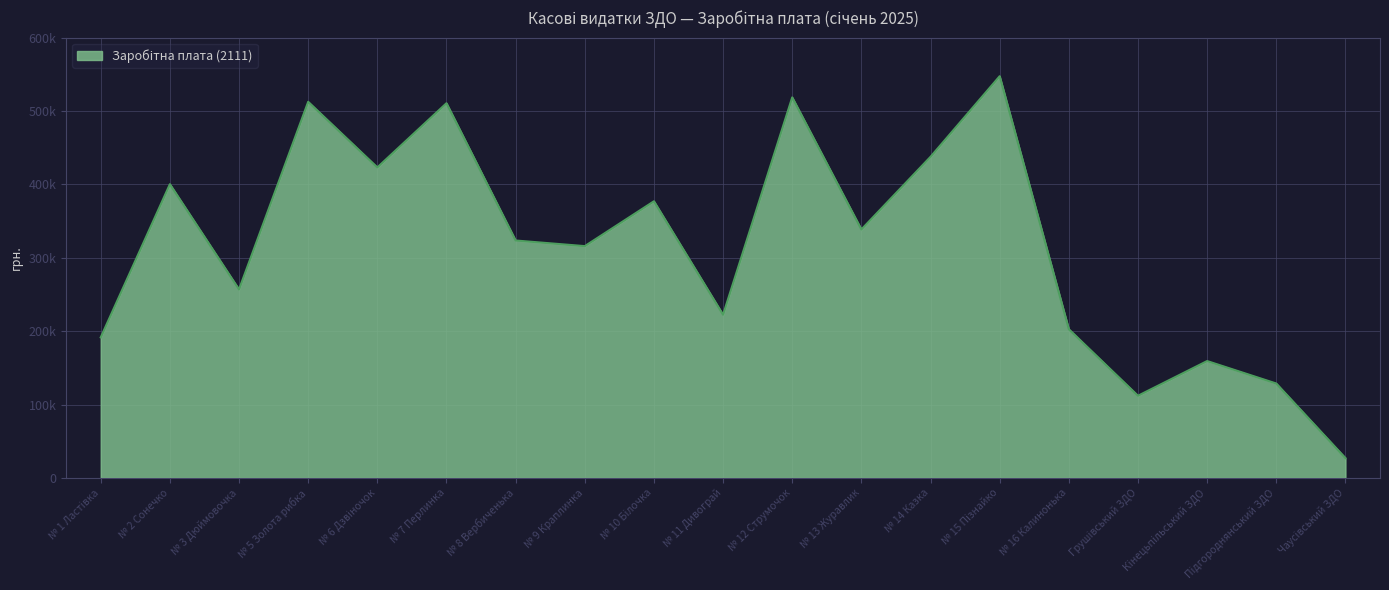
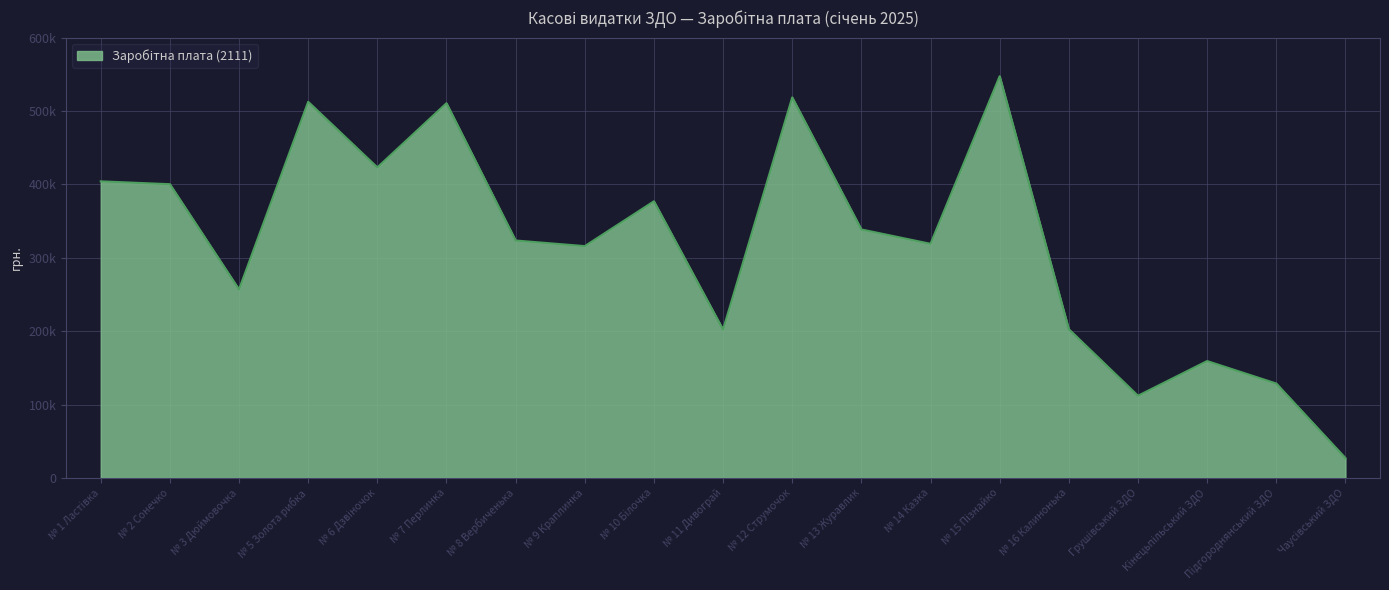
№ 1 Ластівка: 190000 -> 400000
№ 11 Дивограй: 220000 -> 200000
№ 14 Казка: 440000 -> 320000
